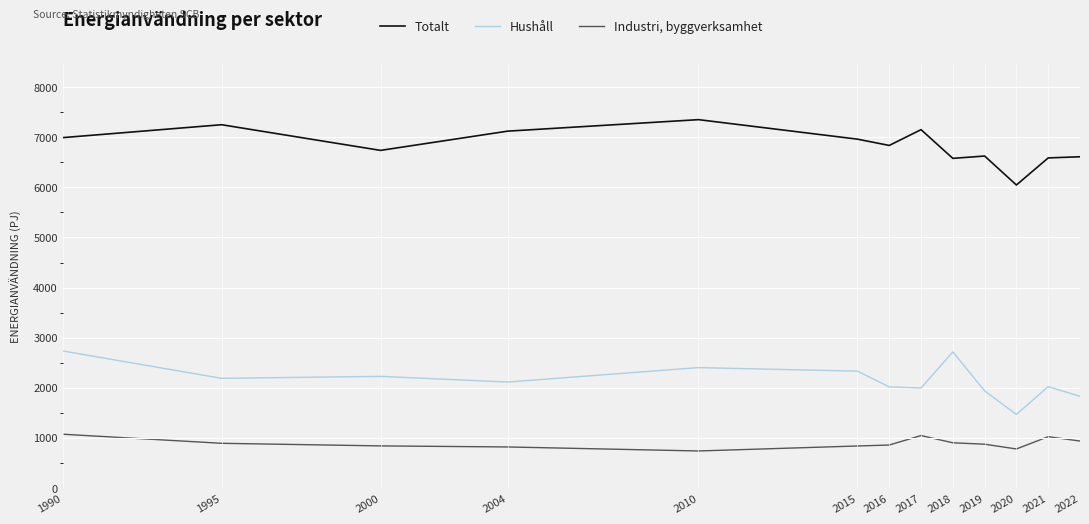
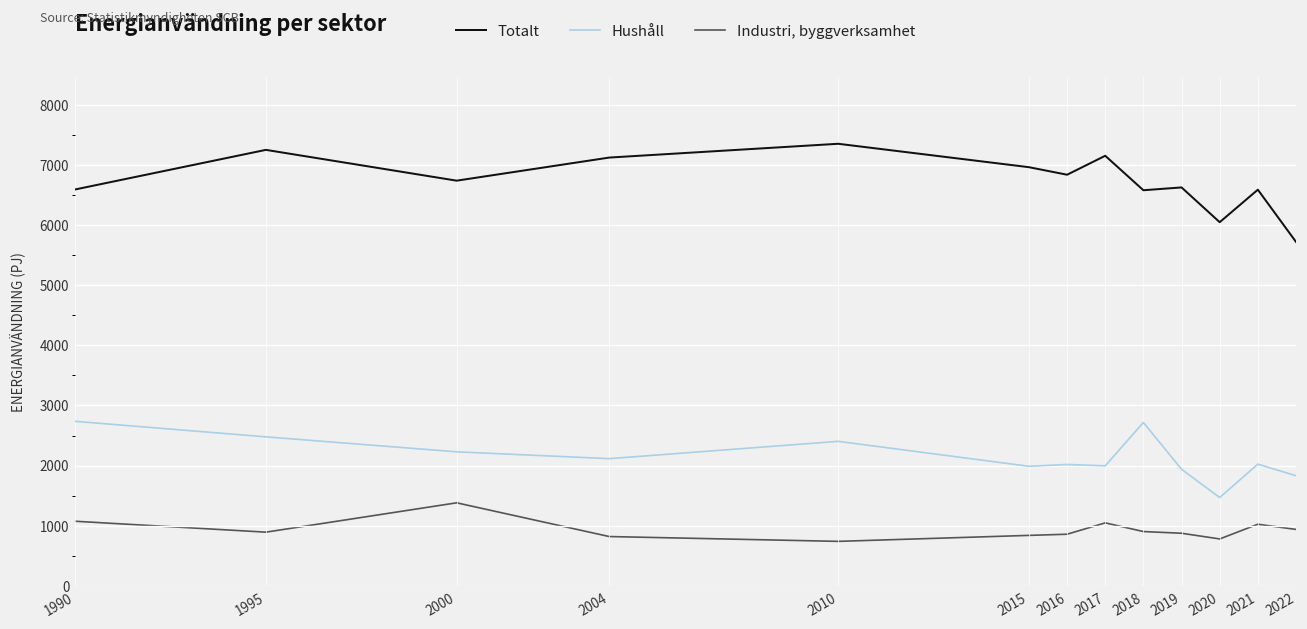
Totalt, 1990: 7000 -> 6600
Hushåll, 1995: 2200 -> 2500
Industri, byggverksamhet, 2000: 800 -> 1400
Hushåll, 2015: 2300 -> 2000
Totalt, 2022: 6600 -> 5700
